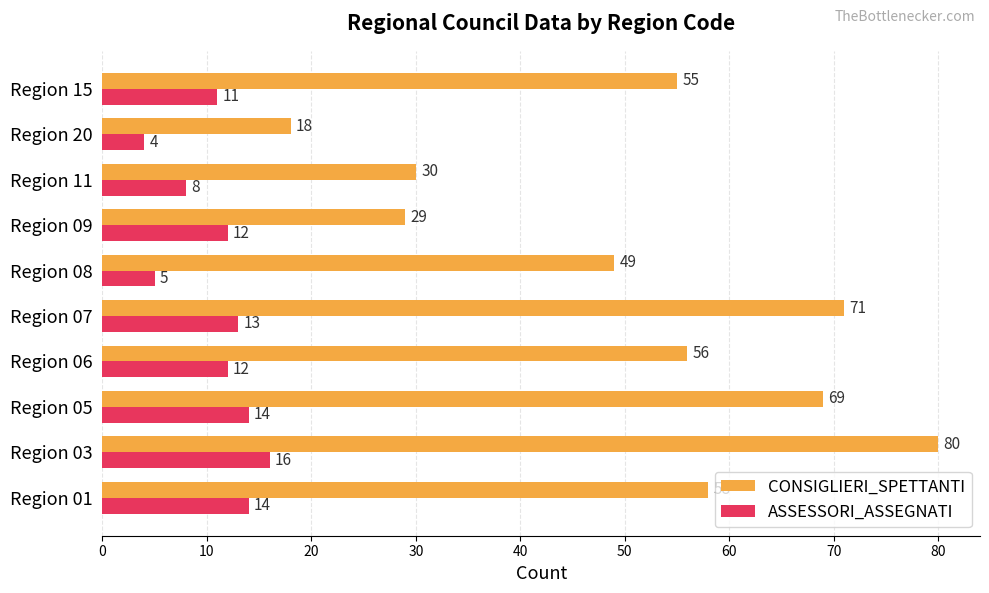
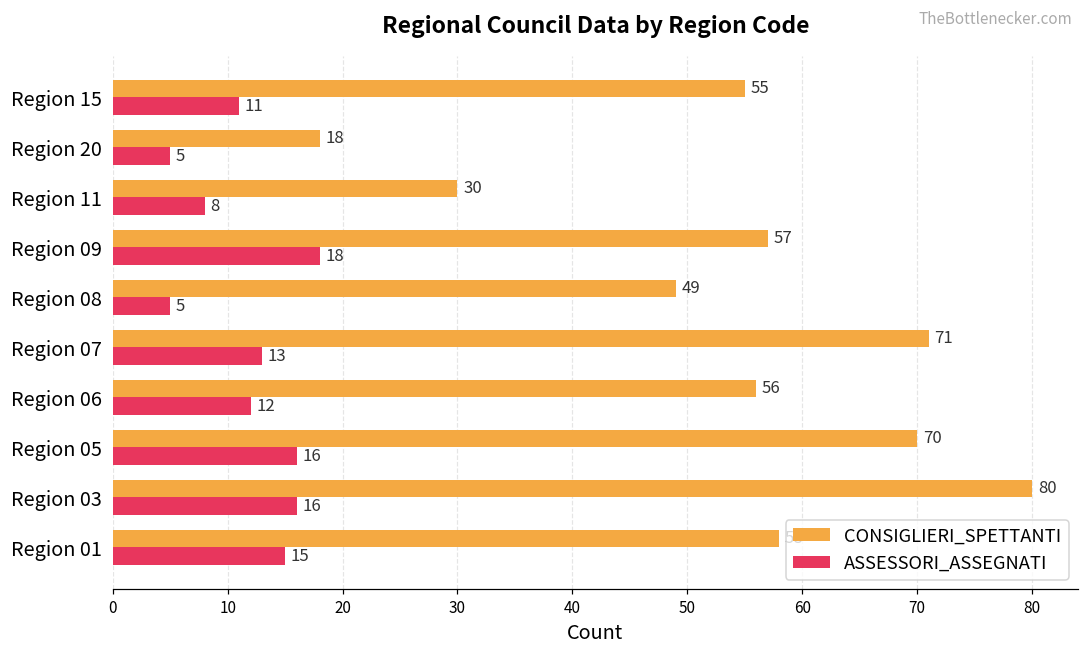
ASSESSORI_ASSEGNATI, Region 20: 4 -> 5
CONSIGLIERI_SPETTANTI, Region 09: 29 -> 57
ASSESSORI_ASSEGNATI, Region 09: 12 -> 18
CONSIGLIERI_SPETTANTI, Region 05: 69 -> 70
ASSESSORI_ASSEGNATI, Region 05: 14 -> 16
ASSESSORI_ASSEGNATI, Region 01: 14 -> 15
